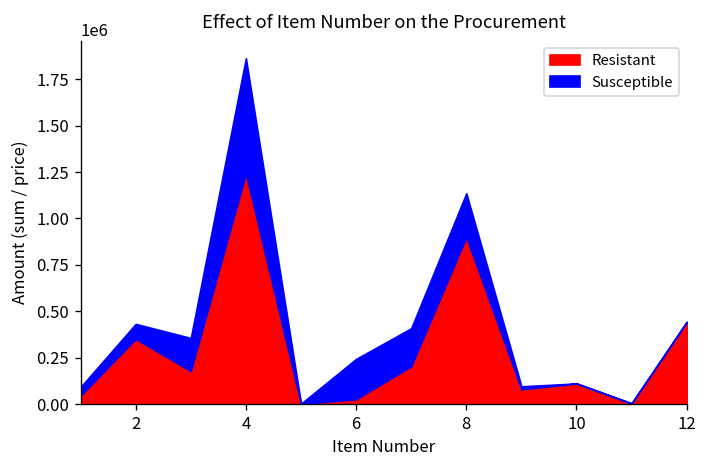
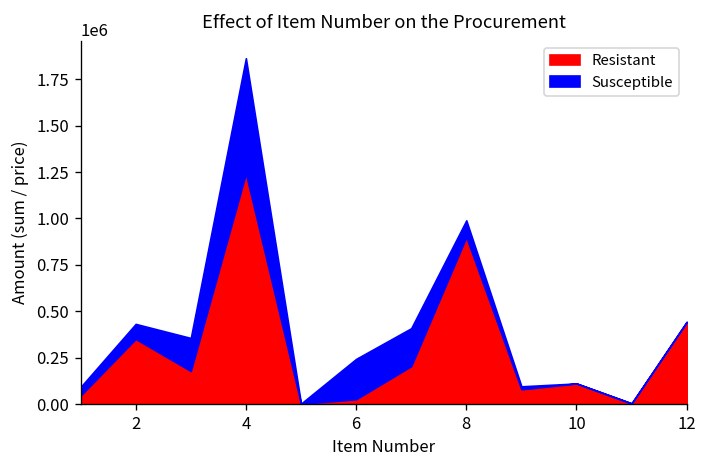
Susceptible, 8: 240000 -> 90000
